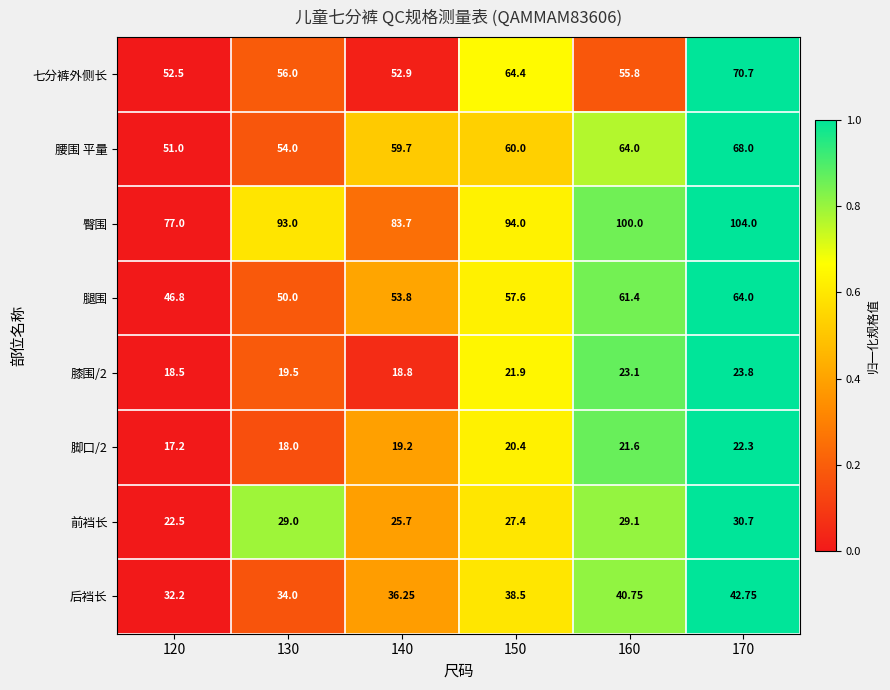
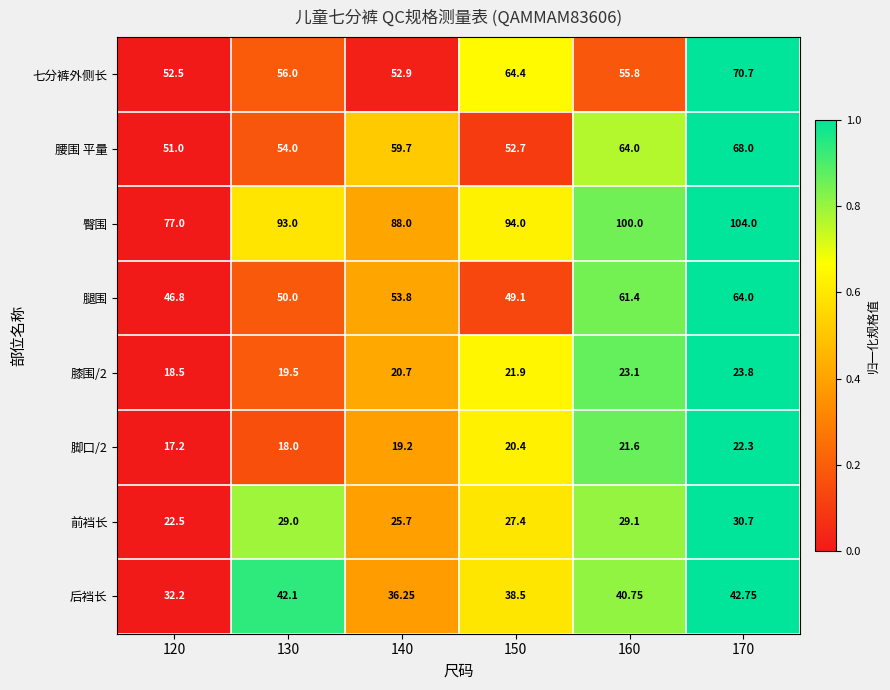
腰围 平量, 150: 60.0 -> 52.7
臀围, 140: 83.7 -> 88.0
腿围, 150: 57.6 -> 49.1
膝围/2, 140: 18.8 -> 20.7
后裆长, 130: 34.0 -> 42.1
